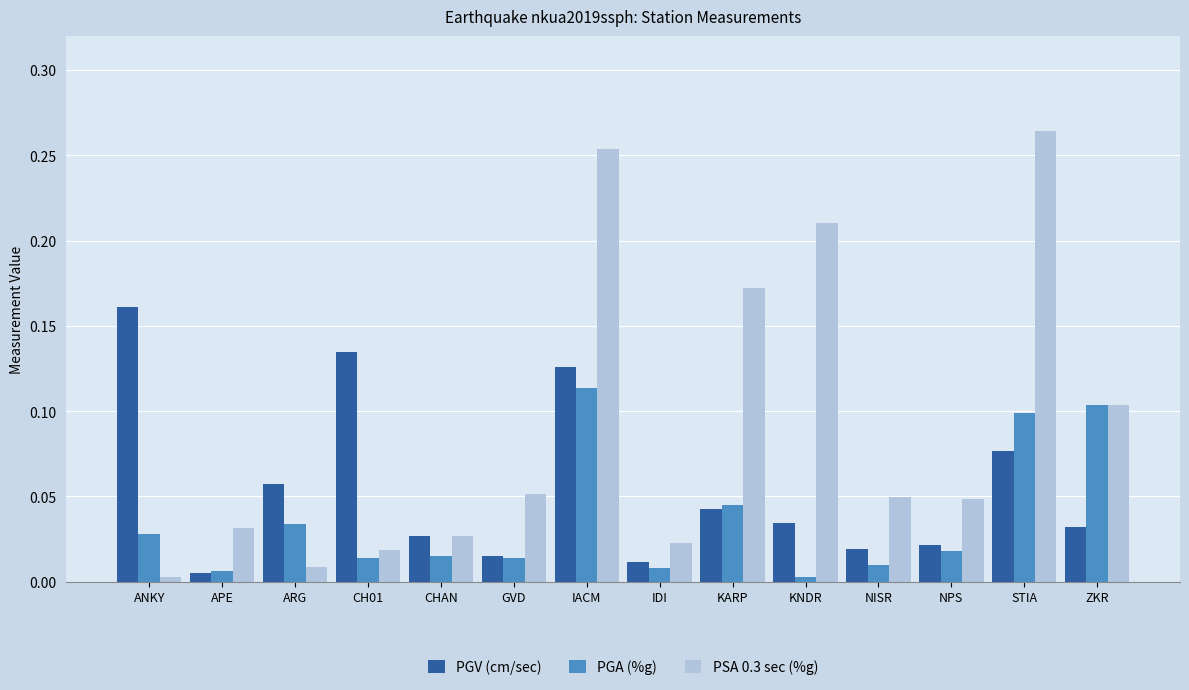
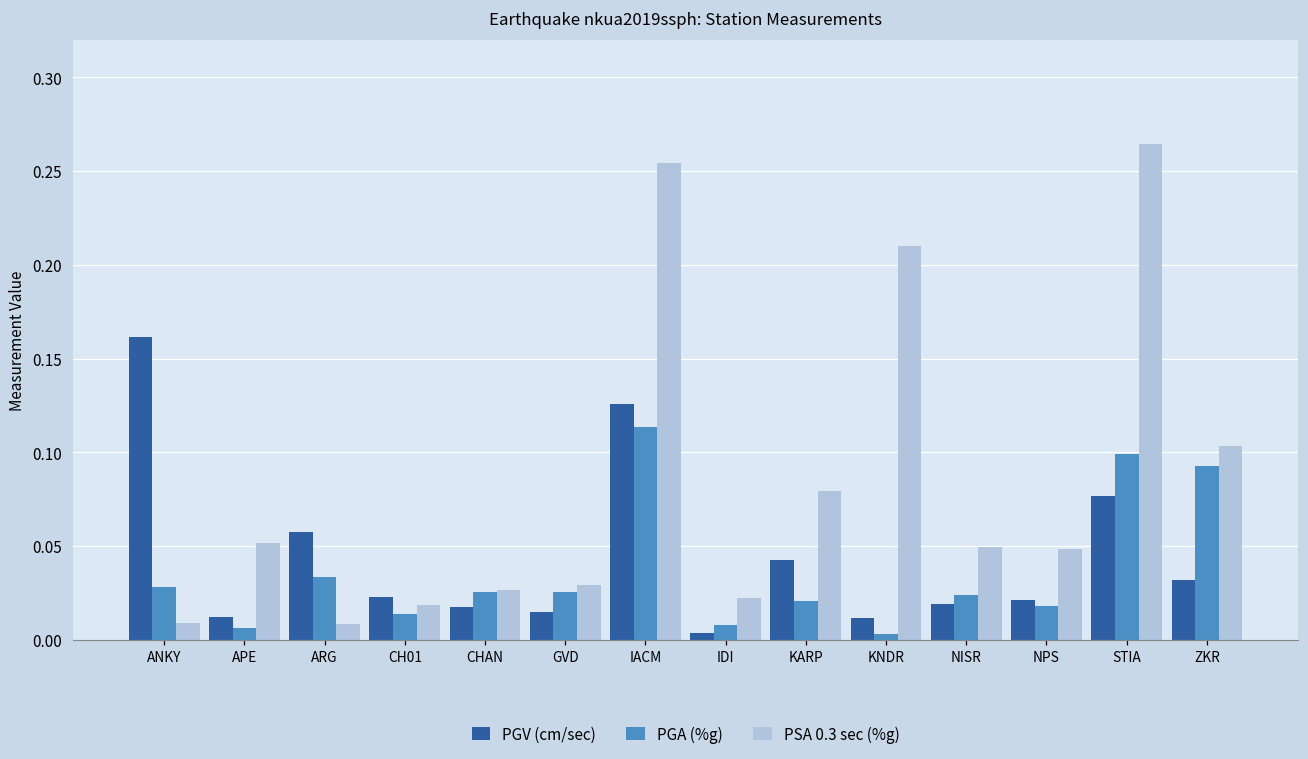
PSA 0.3 sec (%g), ANKY: 0.003 -> 0.009
PGV (cm/sec), APE: 0.005 -> 0.012
PSA 0.3 sec (%g), APE: 0.031 -> 0.052
PGV (cm/sec), CH01: 0.135 -> 0.023
PGV (cm/sec), CHAN: 0.027 -> 0.017
PGA (%g), CHAN: 0.015 -> 0.026
PGA (%g), GVD: 0.014 -> 0.026
PSA 0.3 sec (%g), GVD: 0.051 -> 0.029
PGV (cm/sec), IDI: 0.011 -> 0.004
PGA (%g), KARP: 0.045 -> 0.021
PSA 0.3 sec (%g), KARP: 0.172 -> 0.080
PGV (cm/sec), KNDR: 0.034 -> 0.012
PGA (%g), NISR: 0.010 -> 0.024
PGA (%g), ZKR: 0.104 -> 0.093
